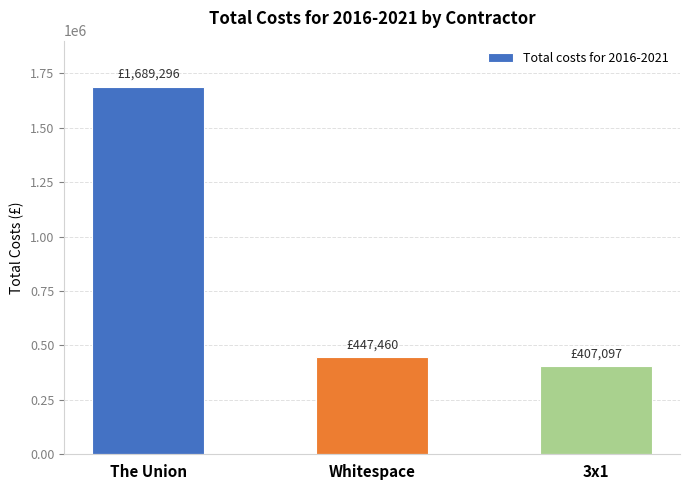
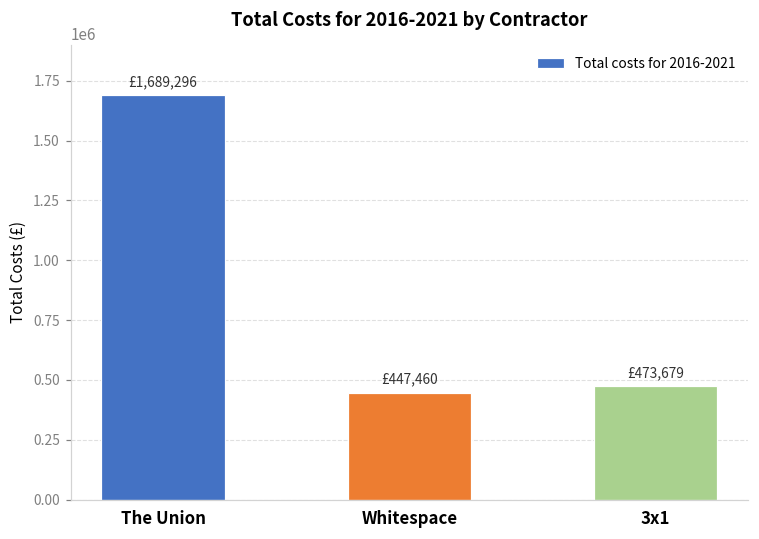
3x1: £407,097 -> £473,679
